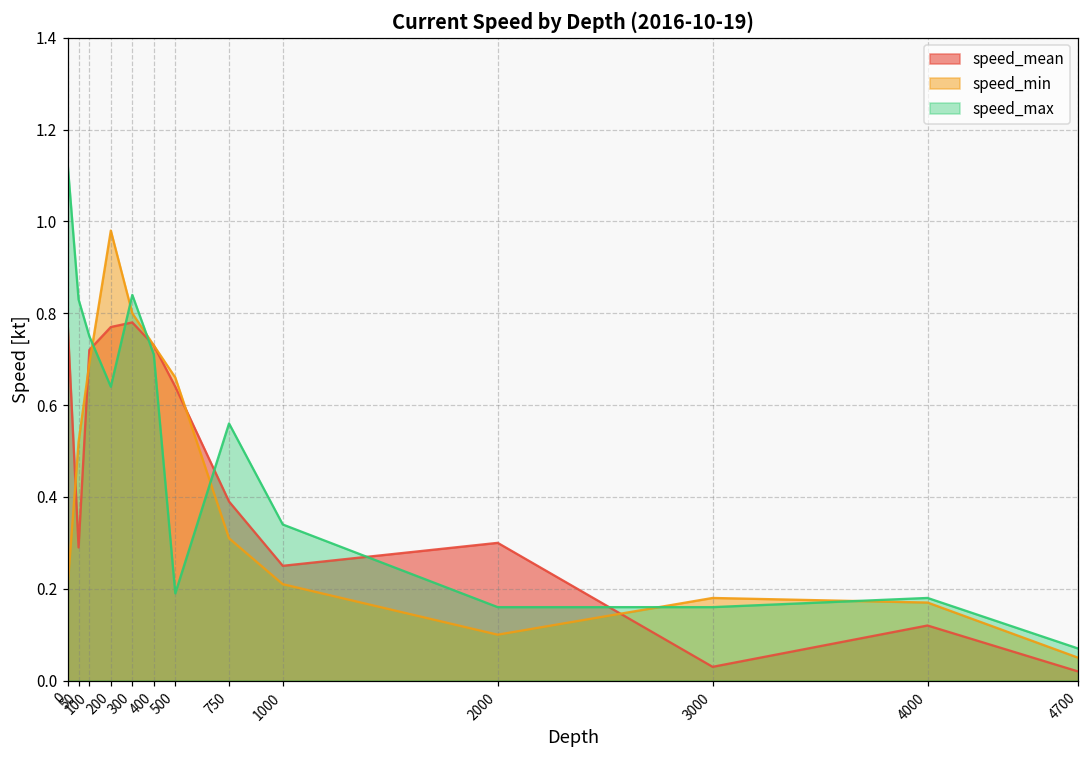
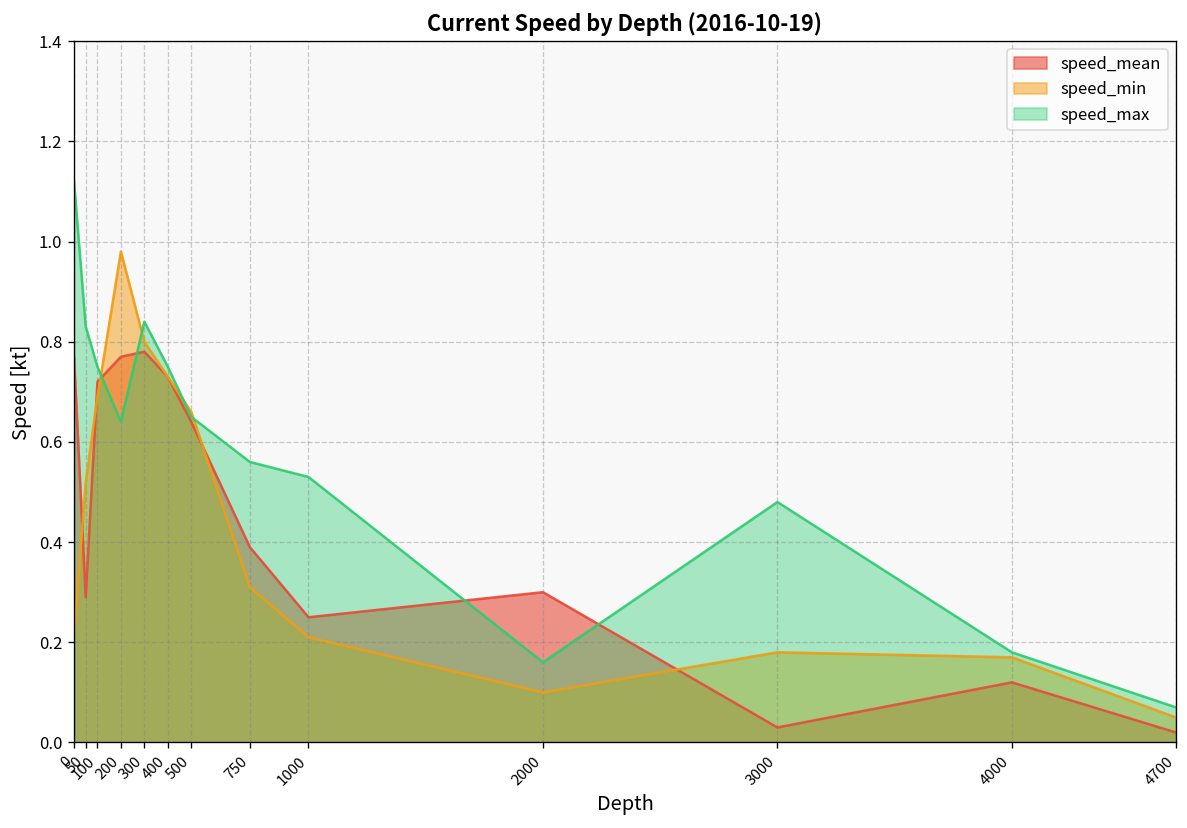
speed_max, 400: 0.71 -> 0.75
speed_max, 500: 0.19 -> 0.65
speed_max, 1000: 0.34 -> 0.53
speed_max, 3000: 0.16 -> 0.48
